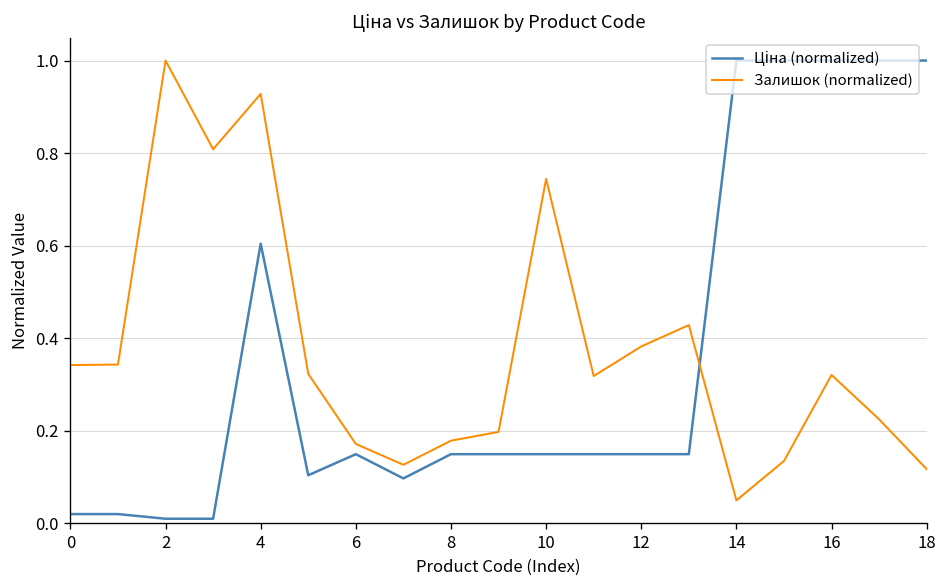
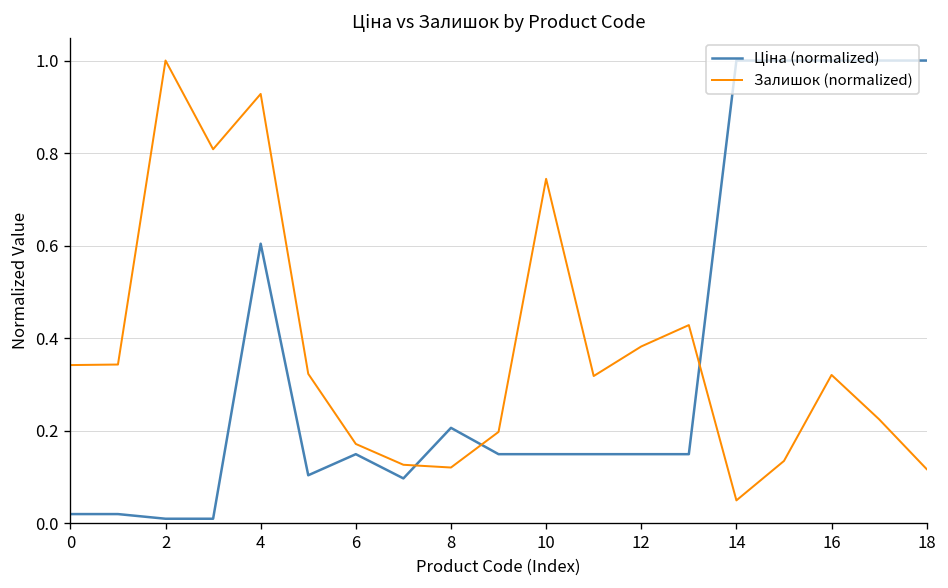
Ціна (normalized), 8: 0.15 -> 0.21
Залишок (normalized), 8: 0.18 -> 0.12
